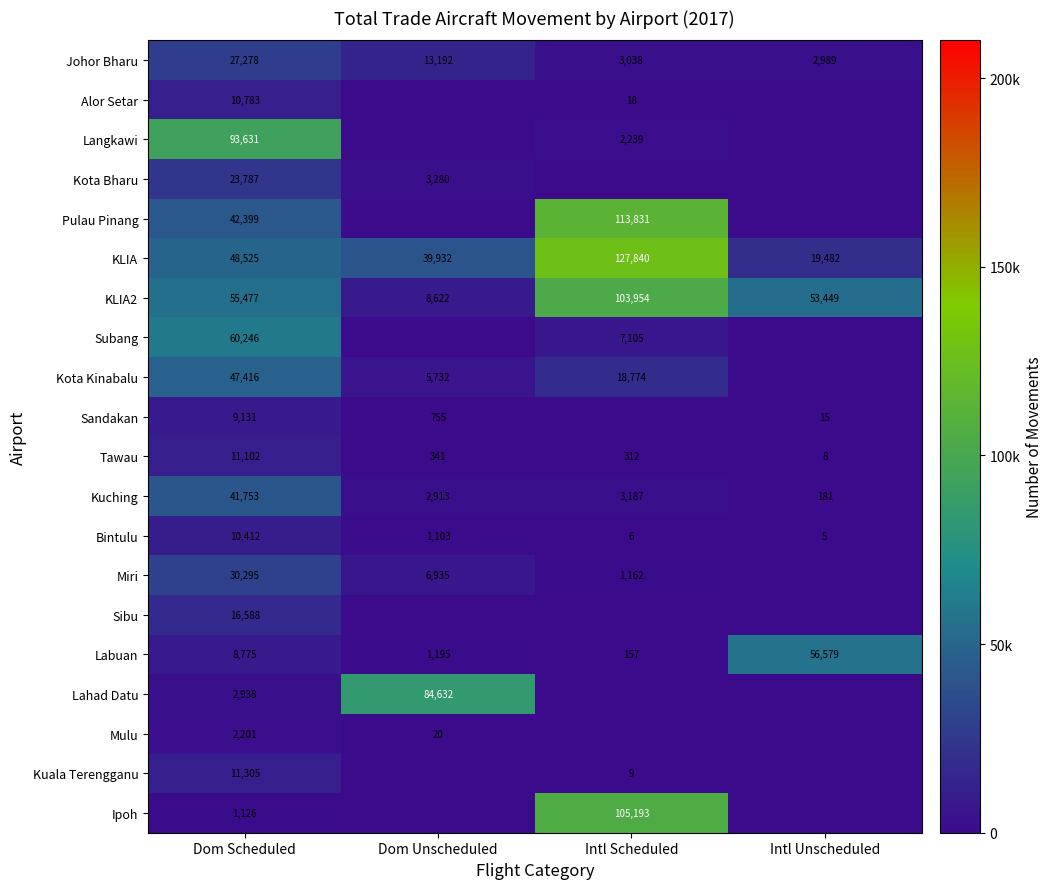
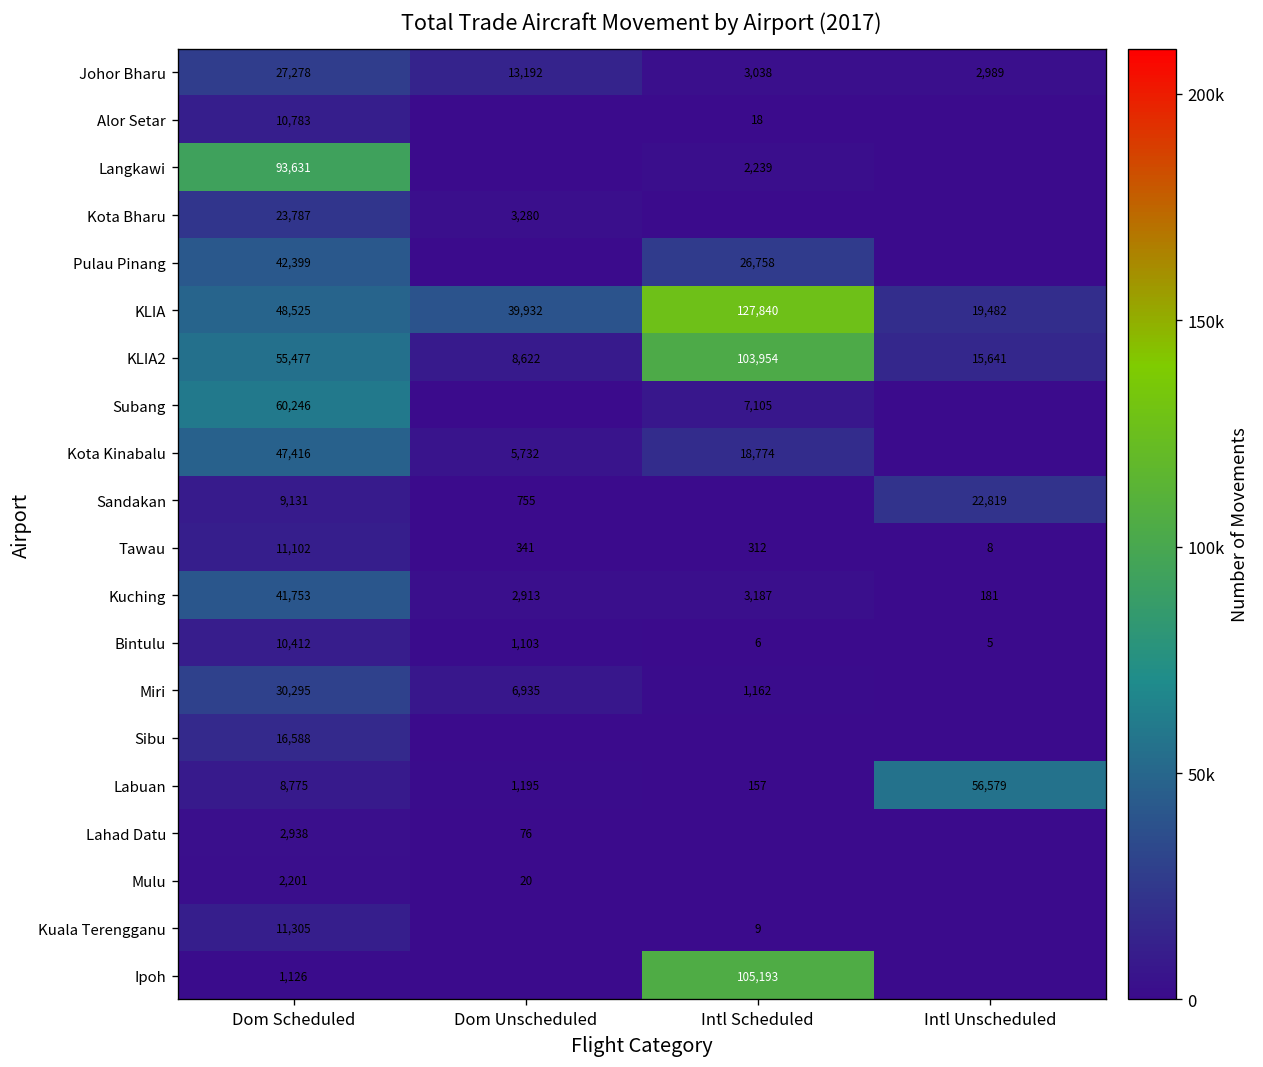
Pulau Pinang, Intl Scheduled: 113,831 -> 26,758
KLIA2, Intl Unscheduled: 53,449 -> 15,641
Sandakan, Intl Unscheduled: 15 -> 22,819
Lahad Datu, Dom Unscheduled: 84,632 -> 76
